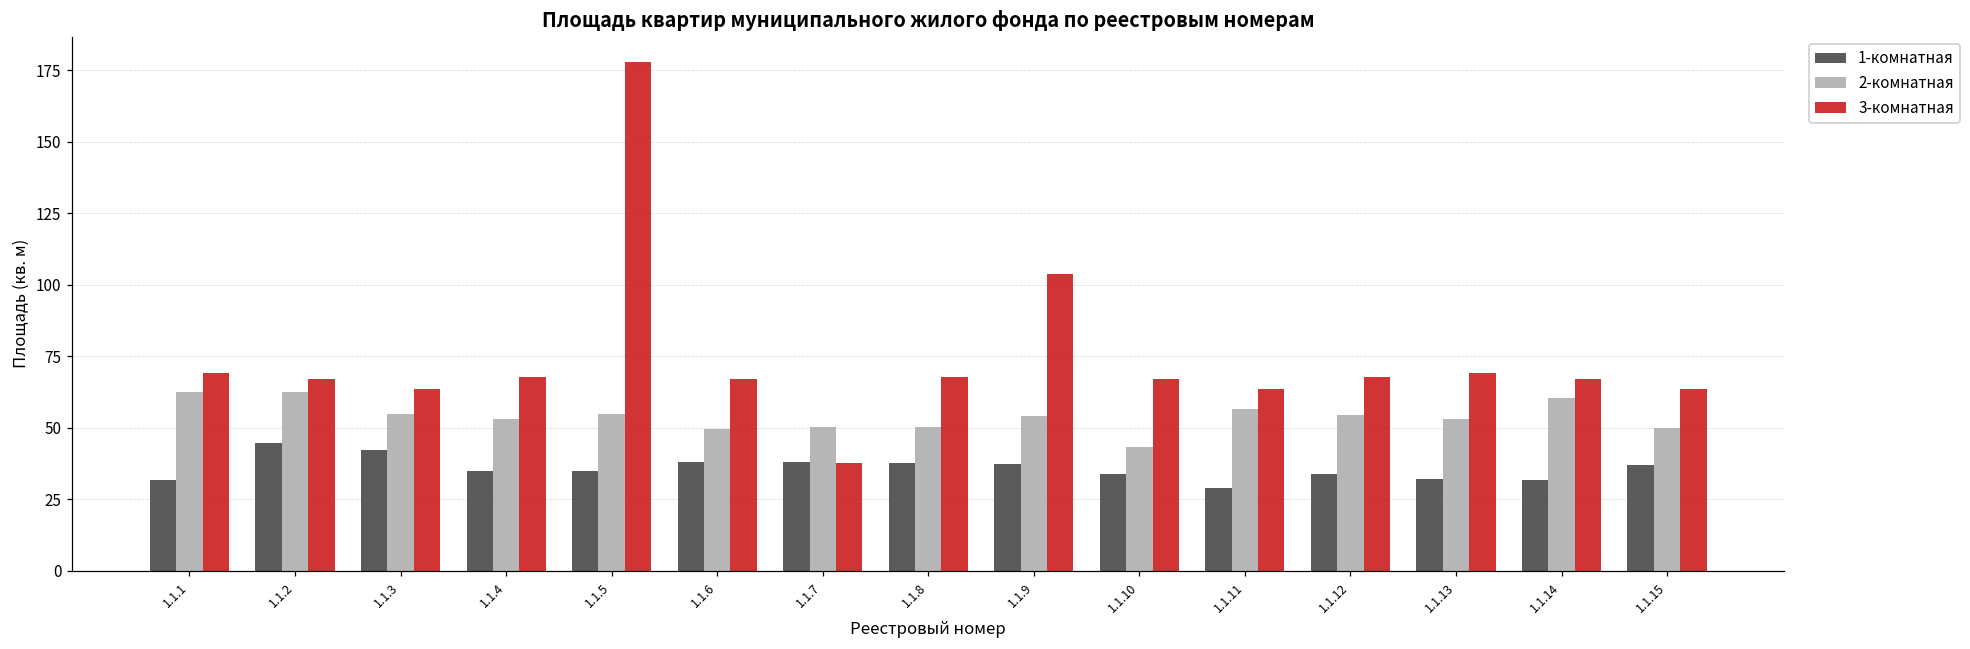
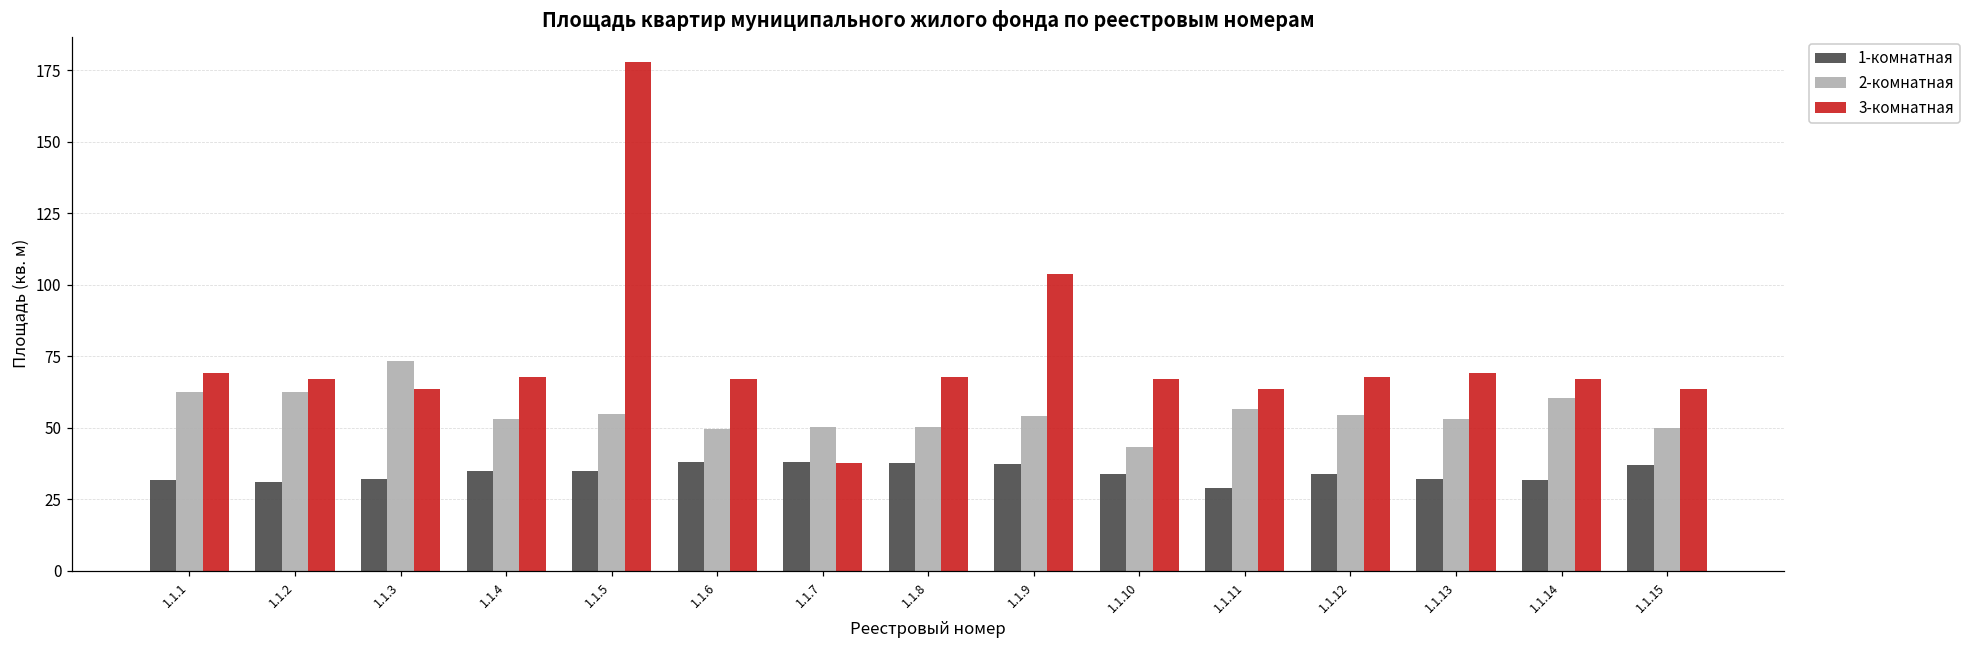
1-комнатная, 1.1.2: 45 -> 31
1-комнатная, 1.1.3: 42 -> 32
2-комнатная, 1.1.3: 55 -> 73
